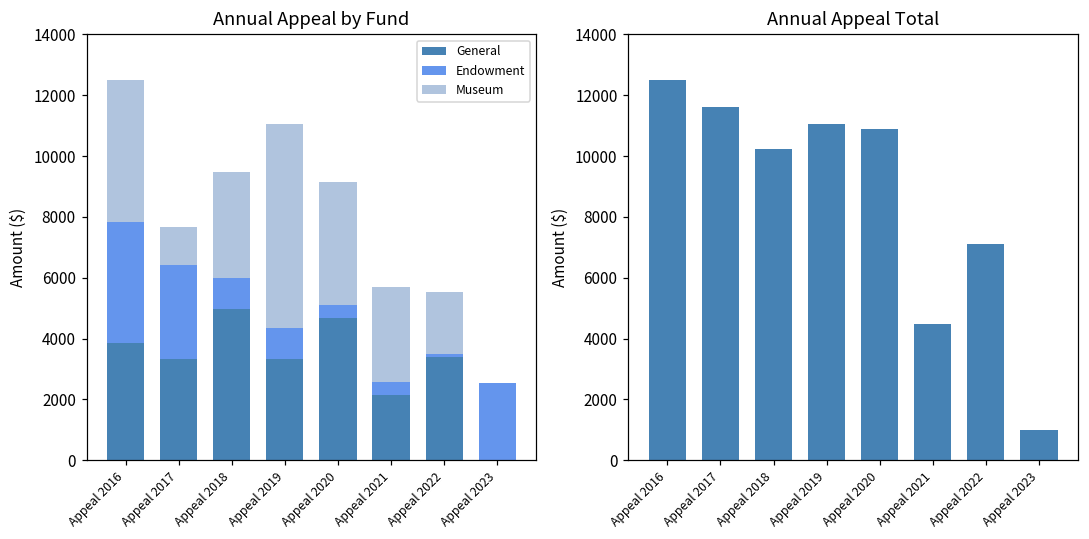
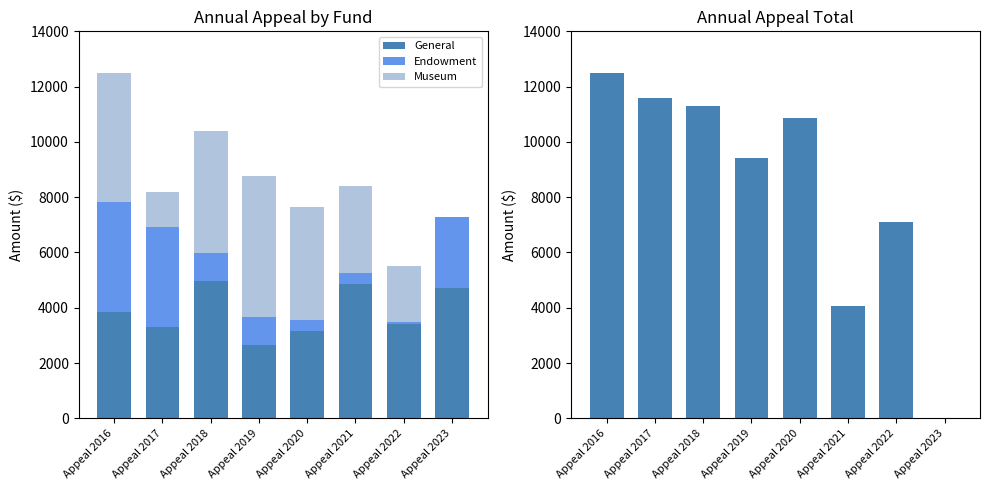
Annual Appeal by Fund, Endowment, Appeal 2017: 3100 -> 3600
Annual Appeal by Fund, Museum, Appeal 2018: 3500 -> 4400
Annual Appeal by Fund, General, Appeal 2019: 3300 -> 2700
Annual Appeal by Fund, Museum, Appeal 2019: 6700 -> 5100
Annual Appeal by Fund, General, Appeal 2020: 4700 -> 3200
Annual Appeal by Fund, General, Appeal 2021: 2100 -> 4800
Annual Appeal by Fund, General, Appeal 2023: 0 -> 4700
Annual Appeal Total, Appeal 2018: 10200 -> 11300
Annual Appeal Total, Appeal 2019: 11100 -> 9400
Annual Appeal Total, Appeal 2021: 4500 -> 4100
Annual Appeal Total, Appeal 2023: 1000 -> 0
